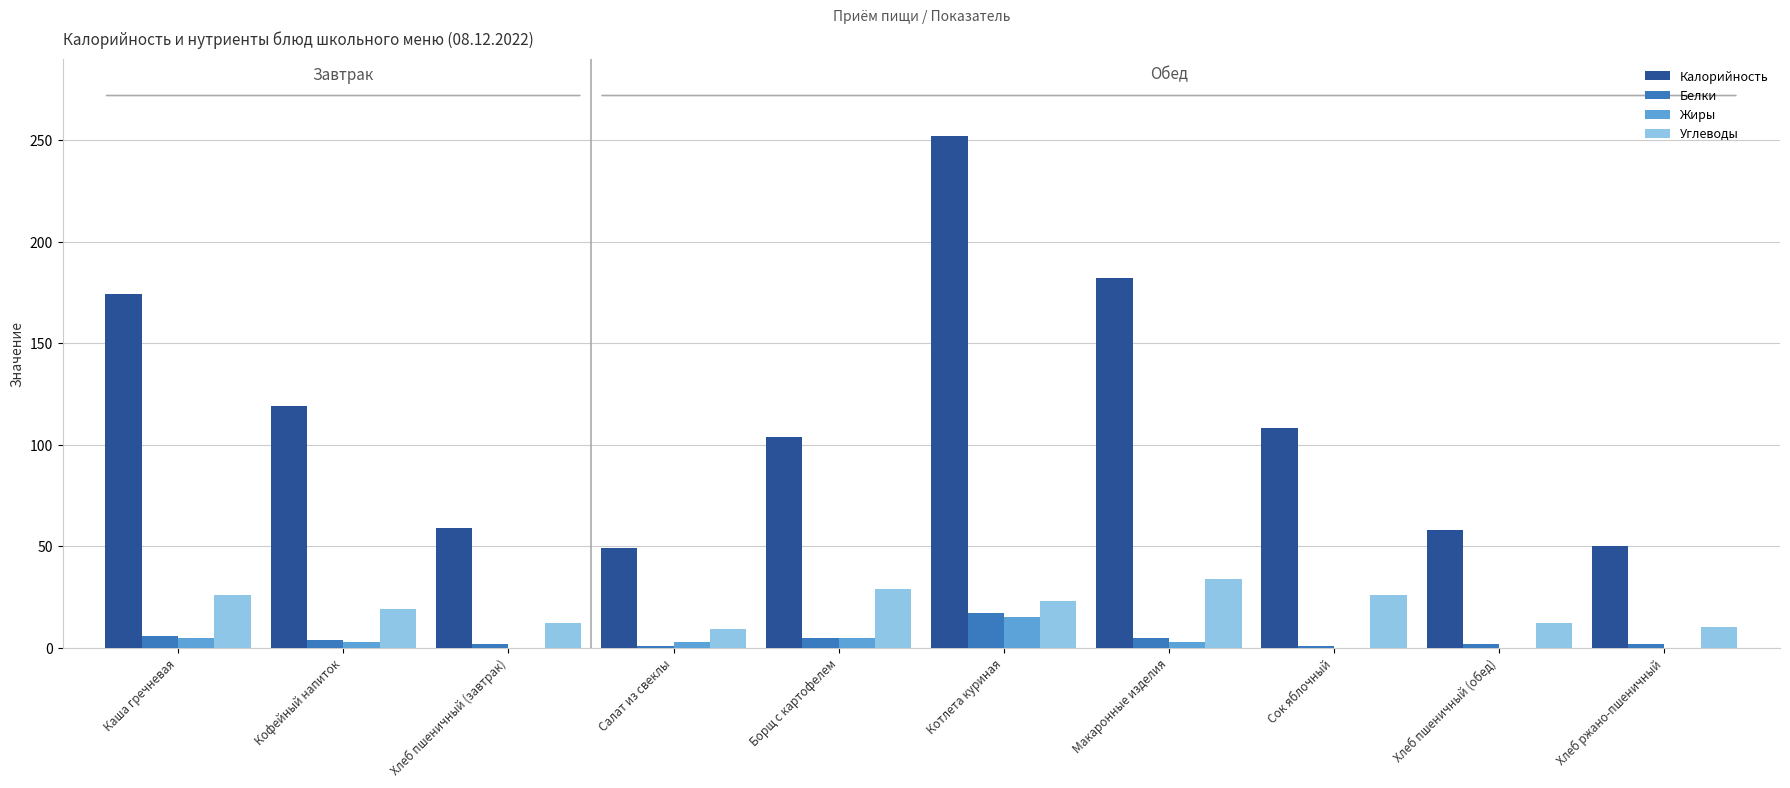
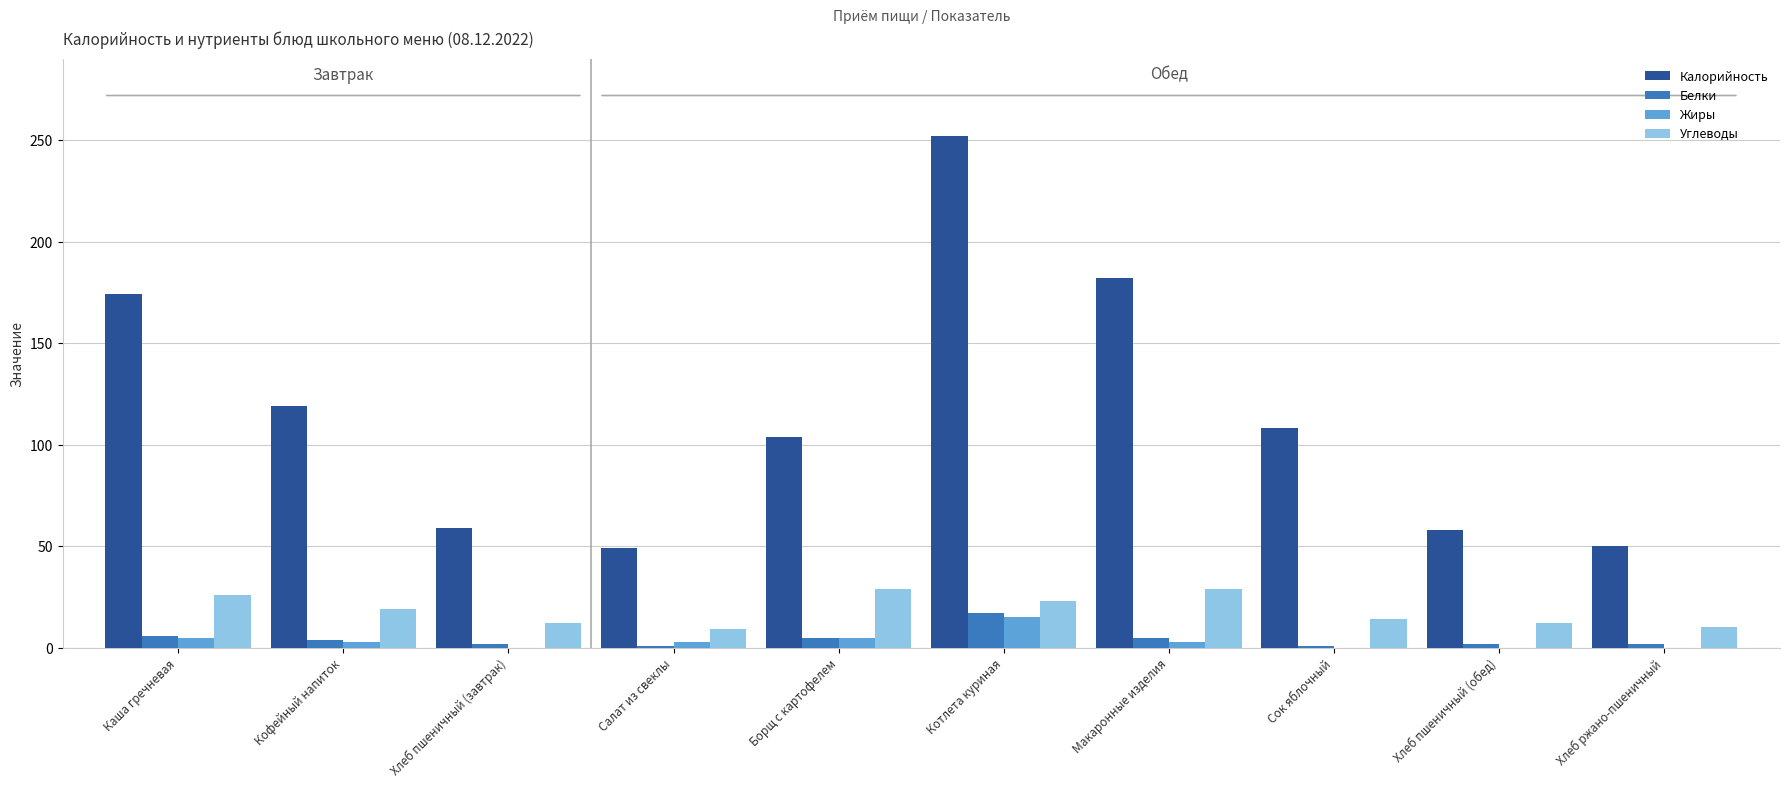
Углеводы, Макаронные изделия: 34 -> 29
Углеводы, Сок яблочный: 26 -> 14
